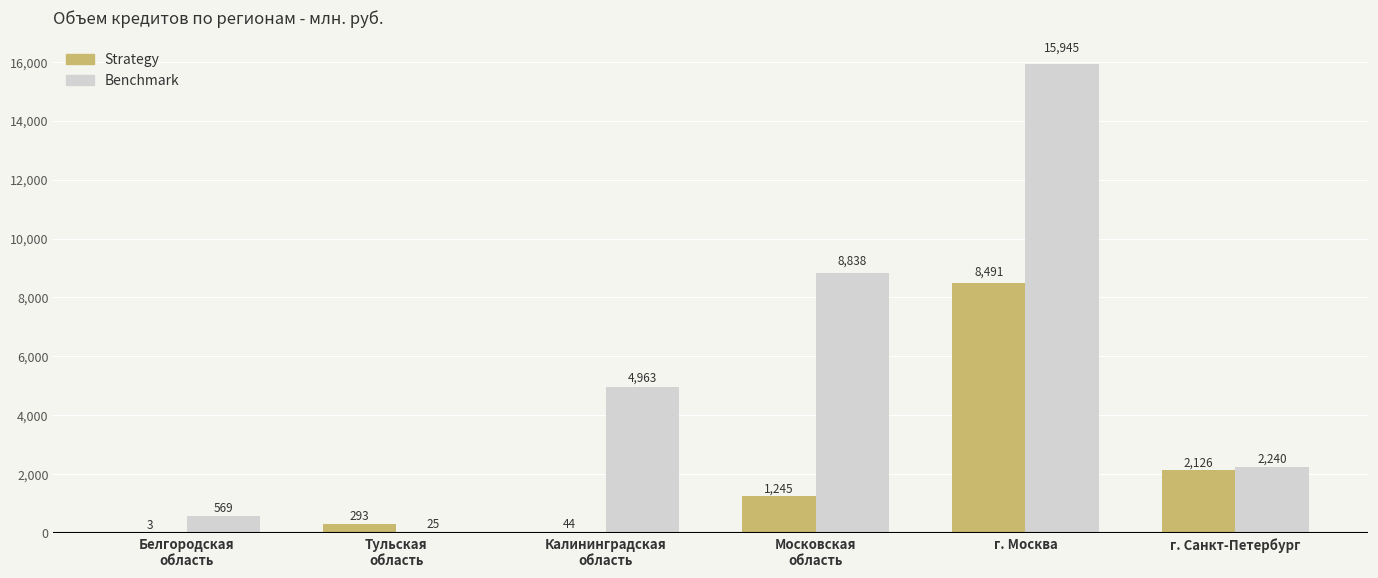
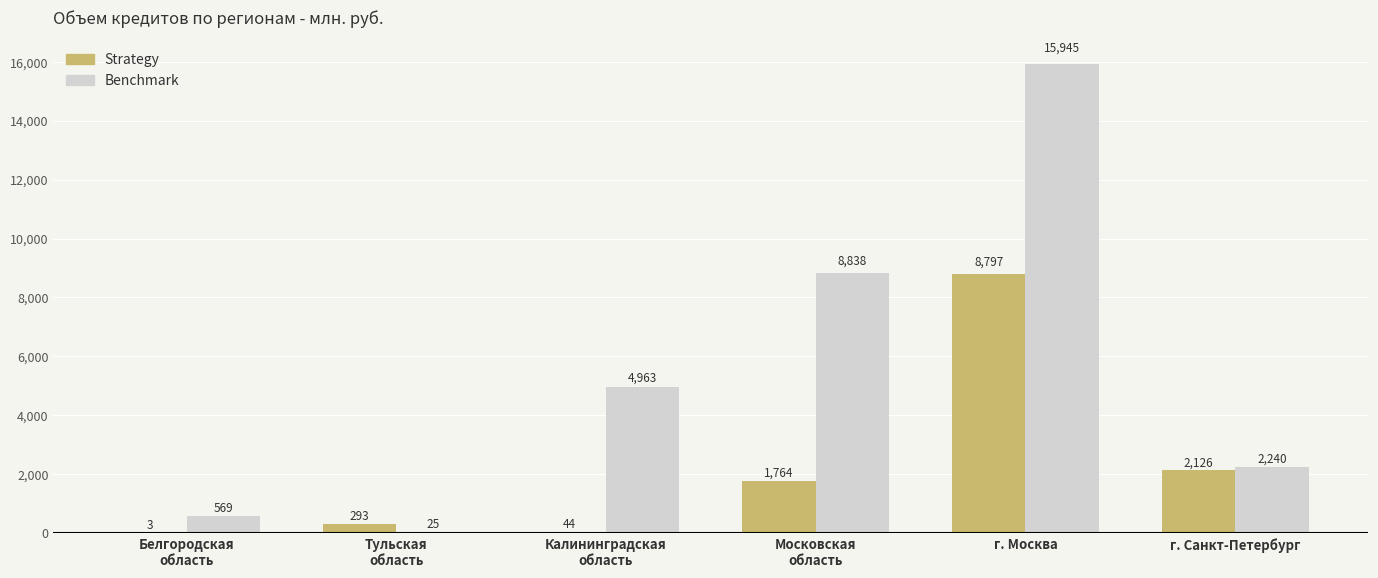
Strategy, Московская область: 1,245 -> 1,764
Strategy, г. Москва: 8,491 -> 8,797
